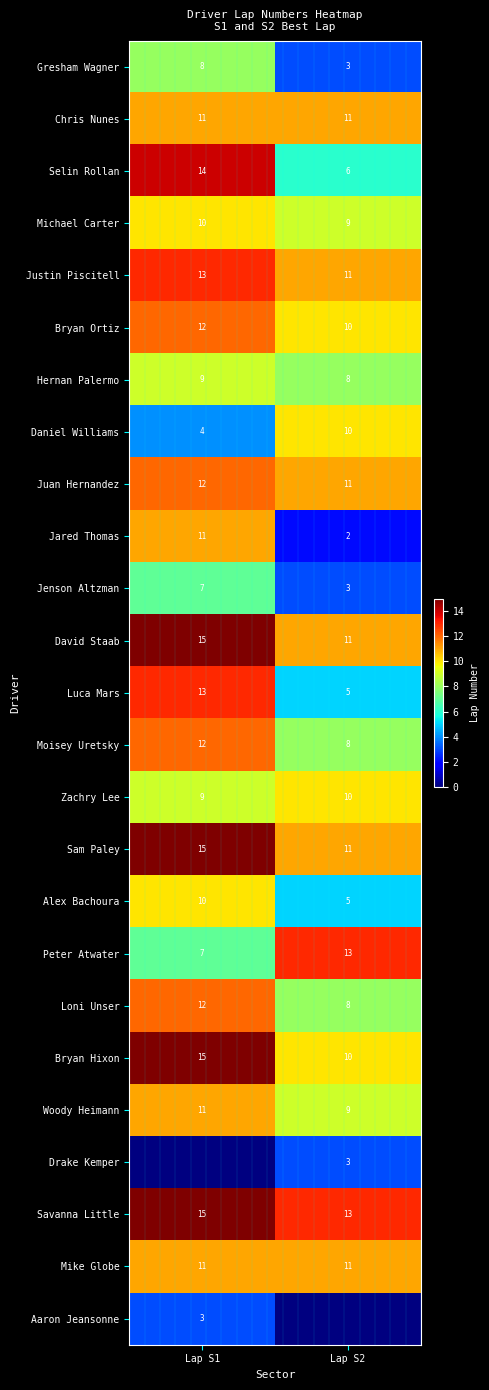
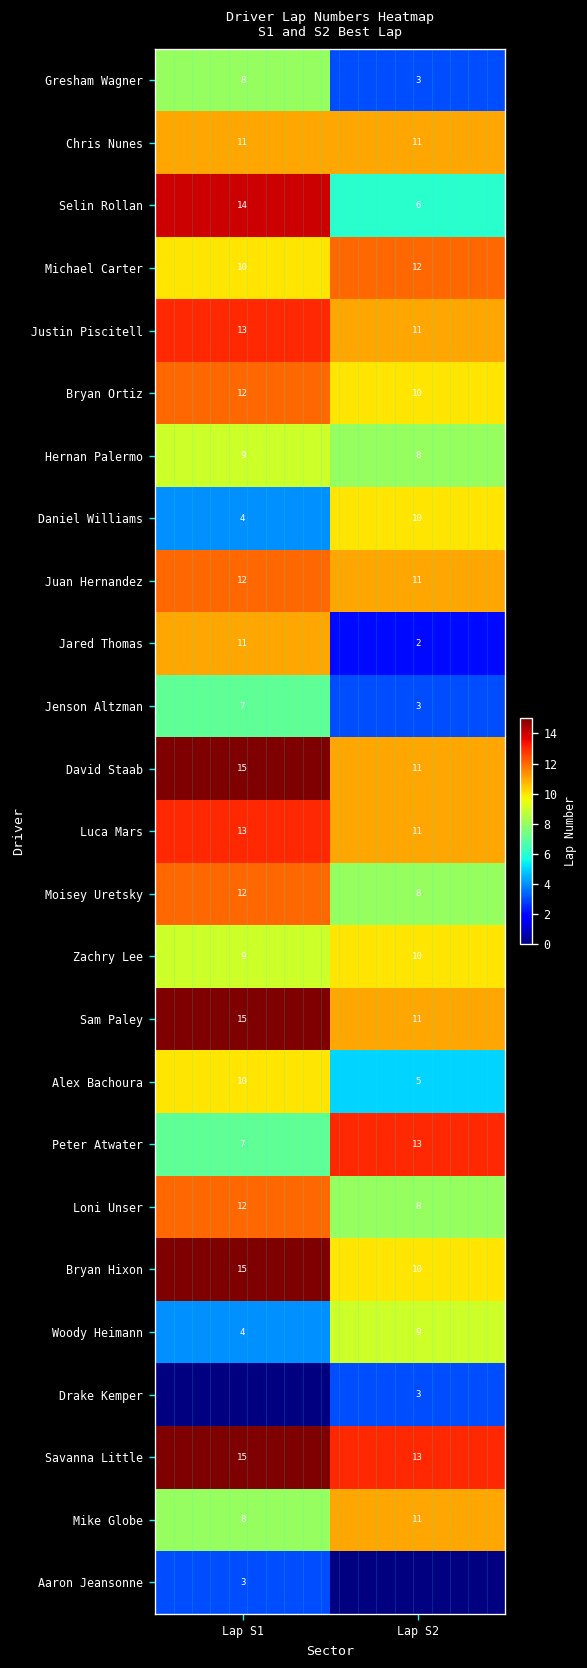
Michael Carter, Lap S2: 9 -> 12
Luca Mars, Lap S2: 5 -> 11
Woody Heimann, Lap S1: 11 -> 4
Mike Globe, Lap S1: 11 -> 8
